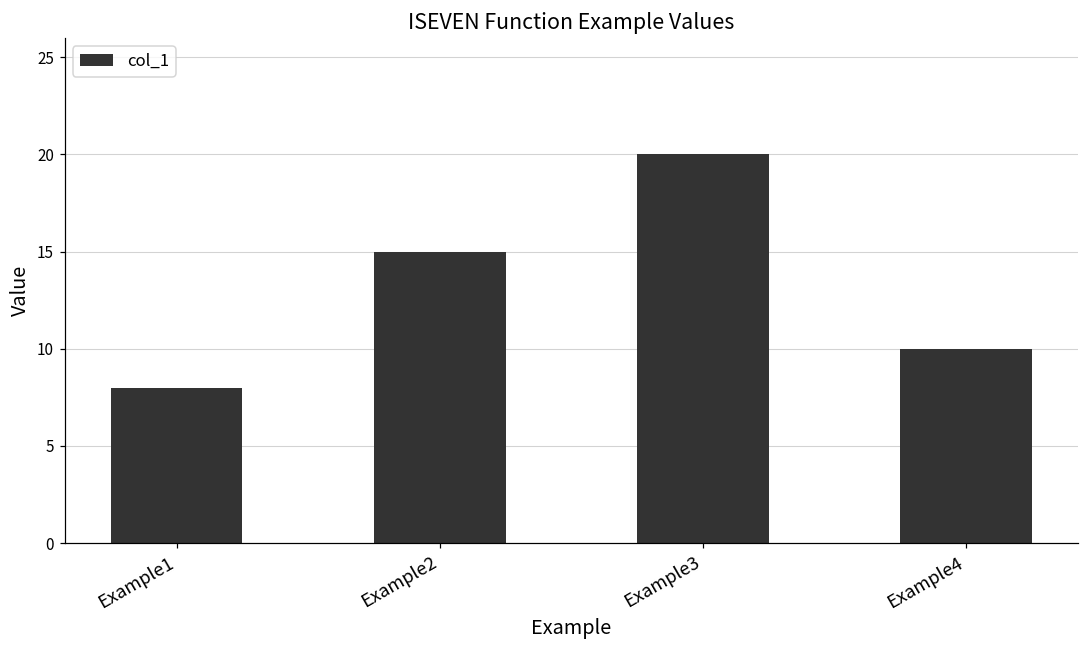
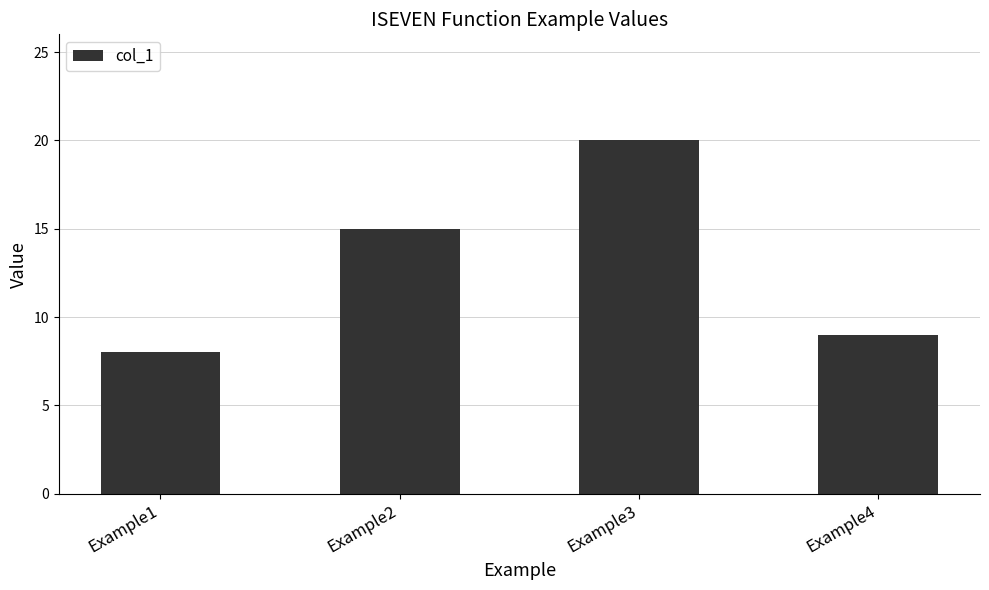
Example4: 10 -> 9
